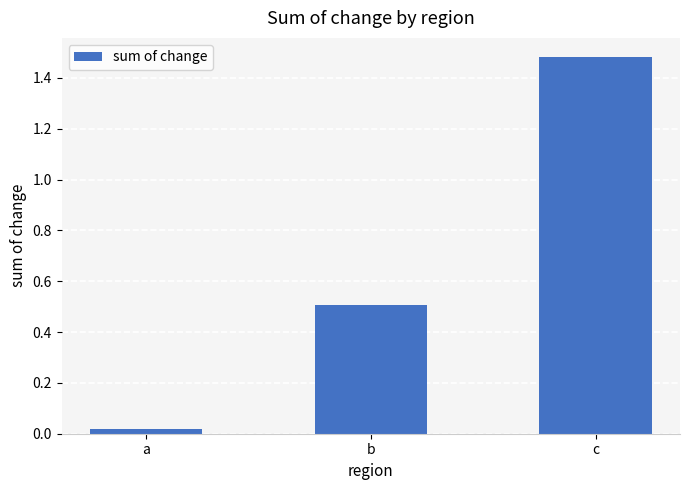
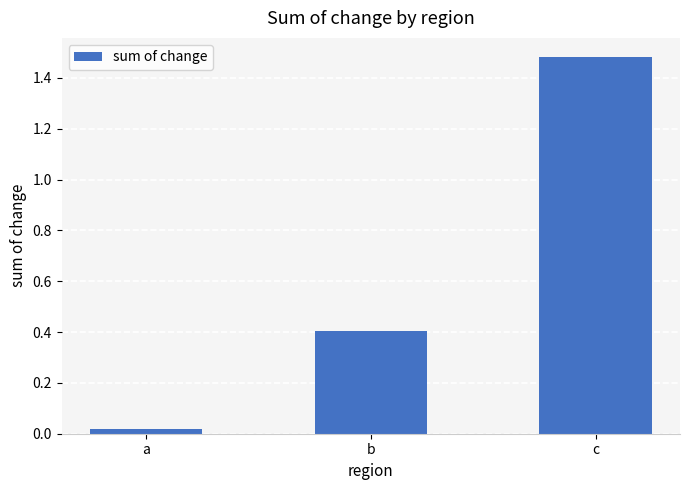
b: 0.51 -> 0.41
